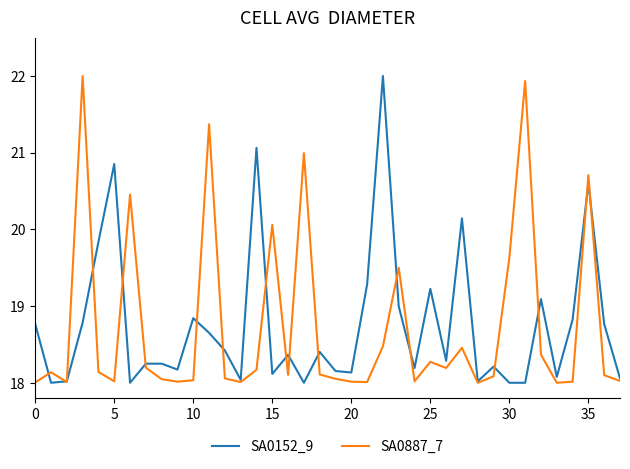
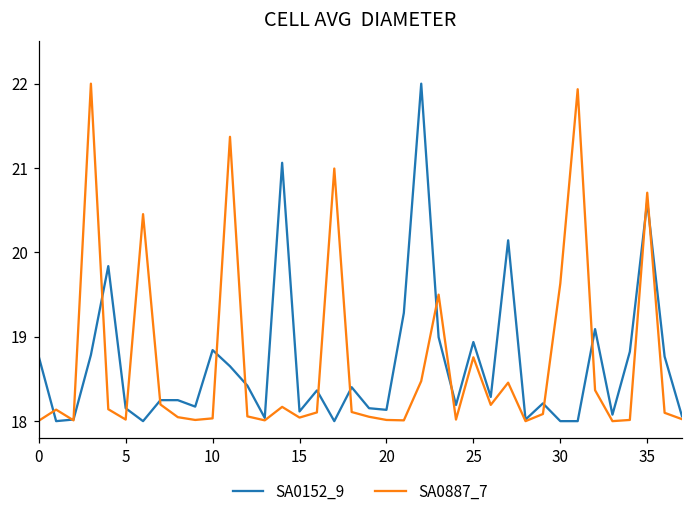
SA0152_9, 5: 20.9 -> 18.2
SA0887_7, 15: 20.1 -> 18.0
SA0152_9, 25: 19.2 -> 18.9
SA0887_7, 25: 18.3 -> 18.8
